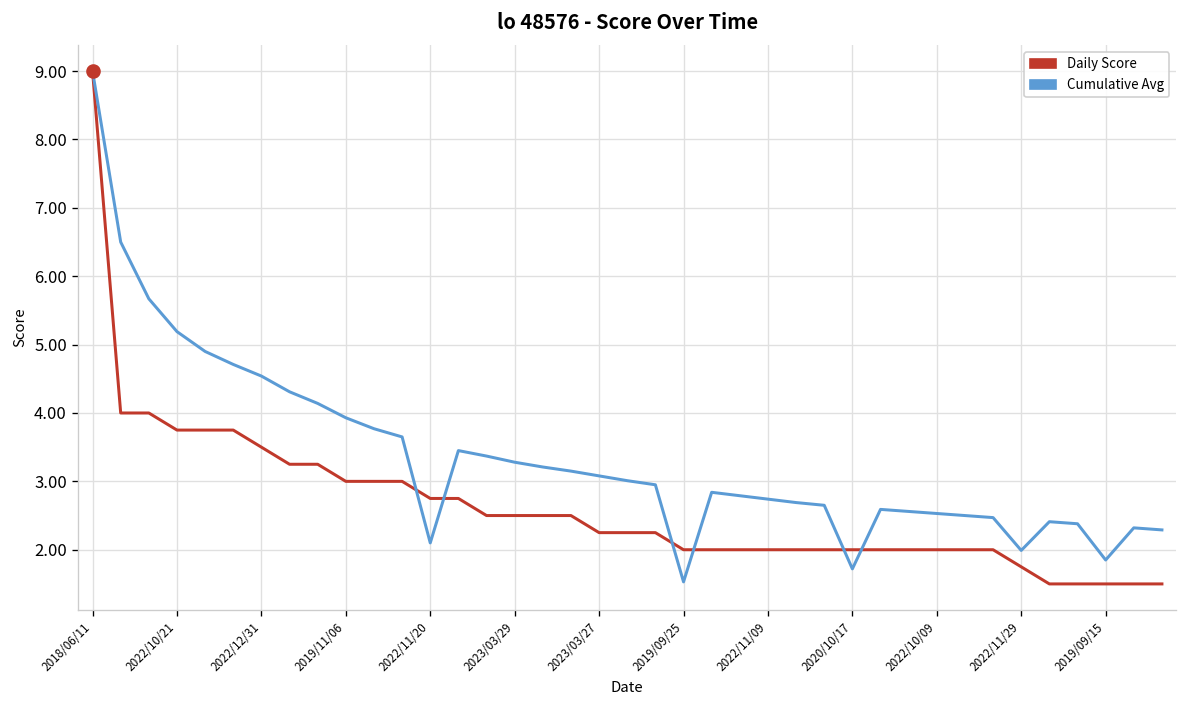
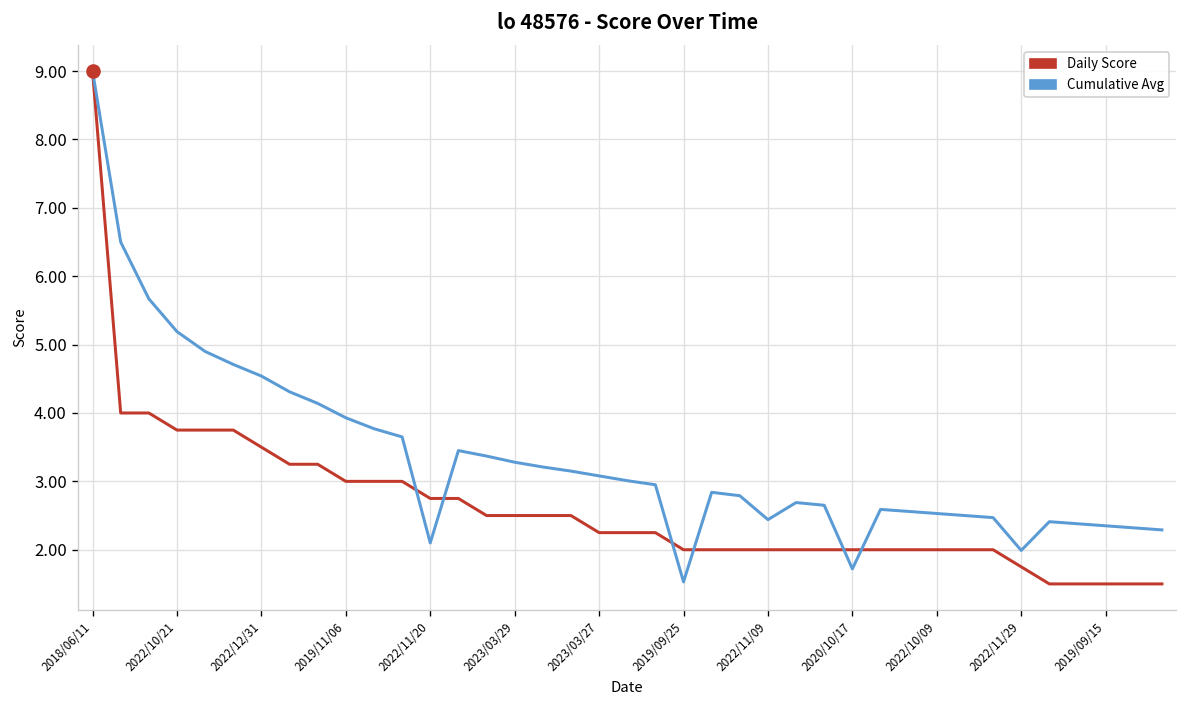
Cumulative Avg, 2022/11/09: 2.7 -> 2.4
Cumulative Avg, 2019/09/15: 1.9 -> 2.4
